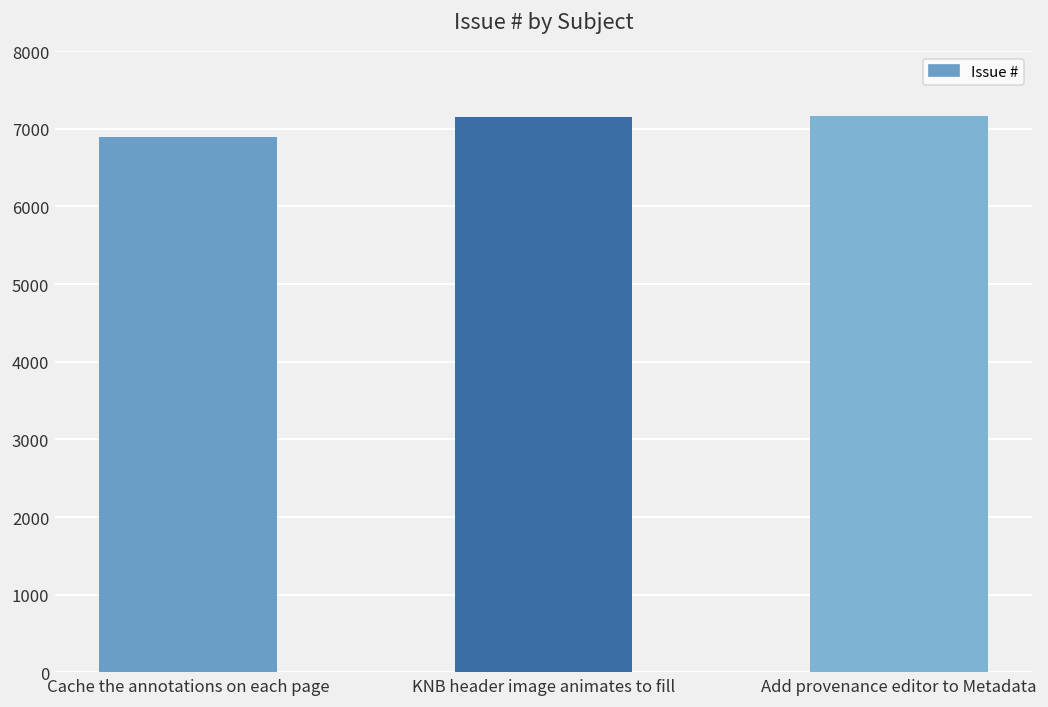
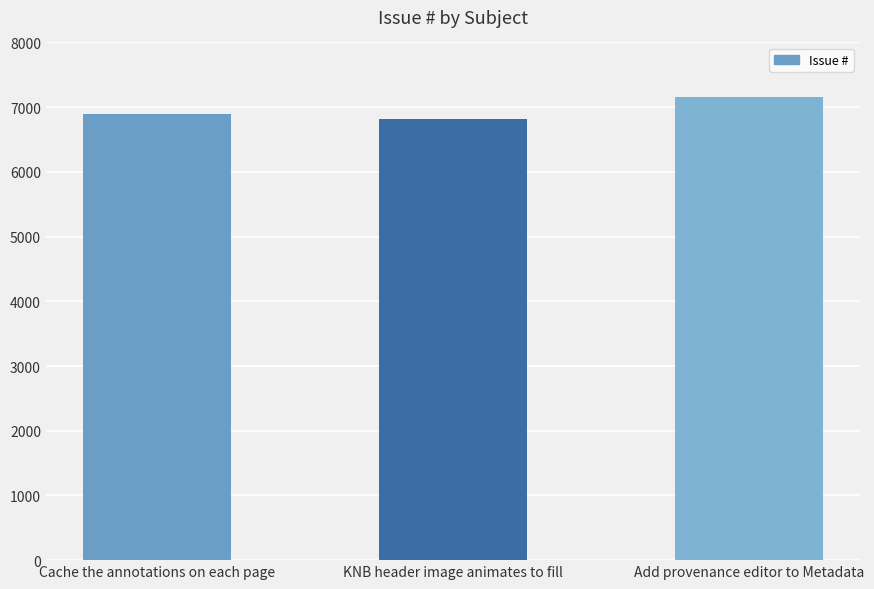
KNB header image animates to fill: 7100 -> 6800
